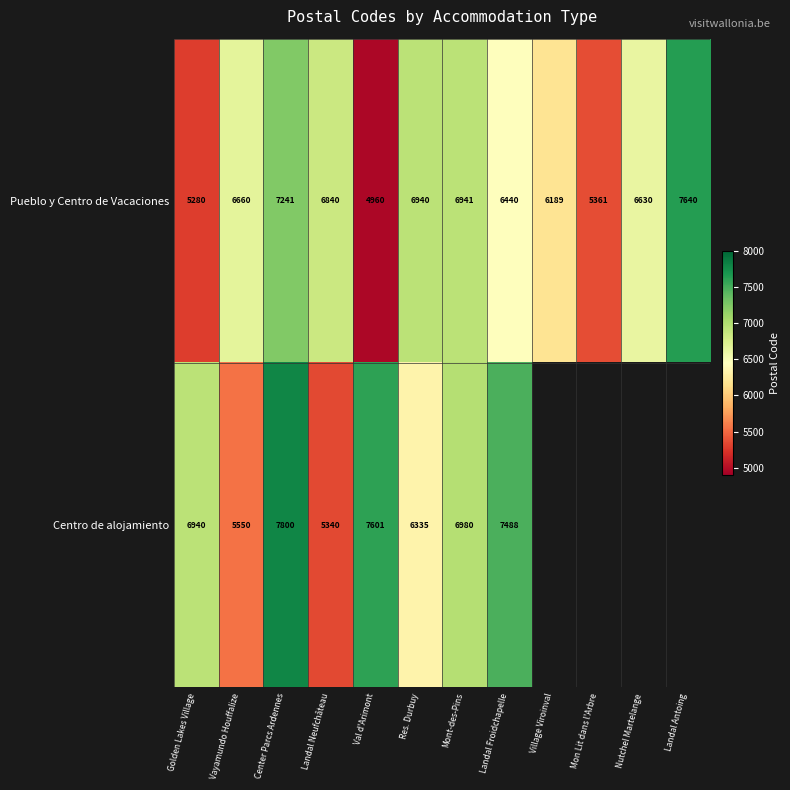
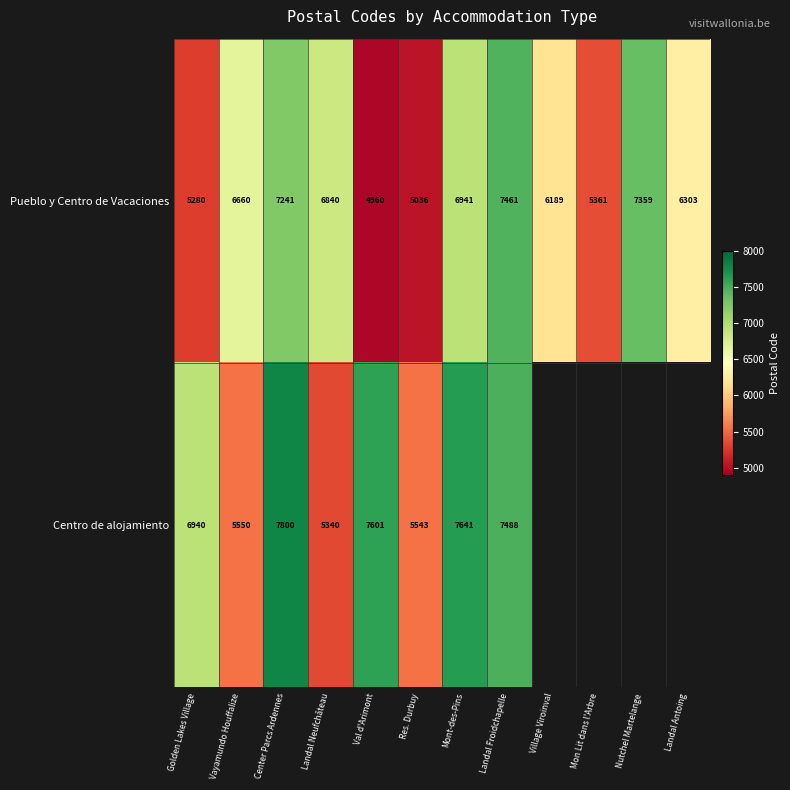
Pueblo y Centro de Vacaciones, Res. Durbuy: 6940 -> 5036
Pueblo y Centro de Vacaciones, Landal Froidchapelle: 6440 -> 7461
Pueblo y Centro de Vacaciones, Nutchel Martelange: 6630 -> 7359
Pueblo y Centro de Vacaciones, Landal Antoing: 7640 -> 6303
Centro de alojamiento, Res. Durbuy: 6335 -> 5543
Centro de alojamiento, Mont-des-Pins: 6980 -> 7641
